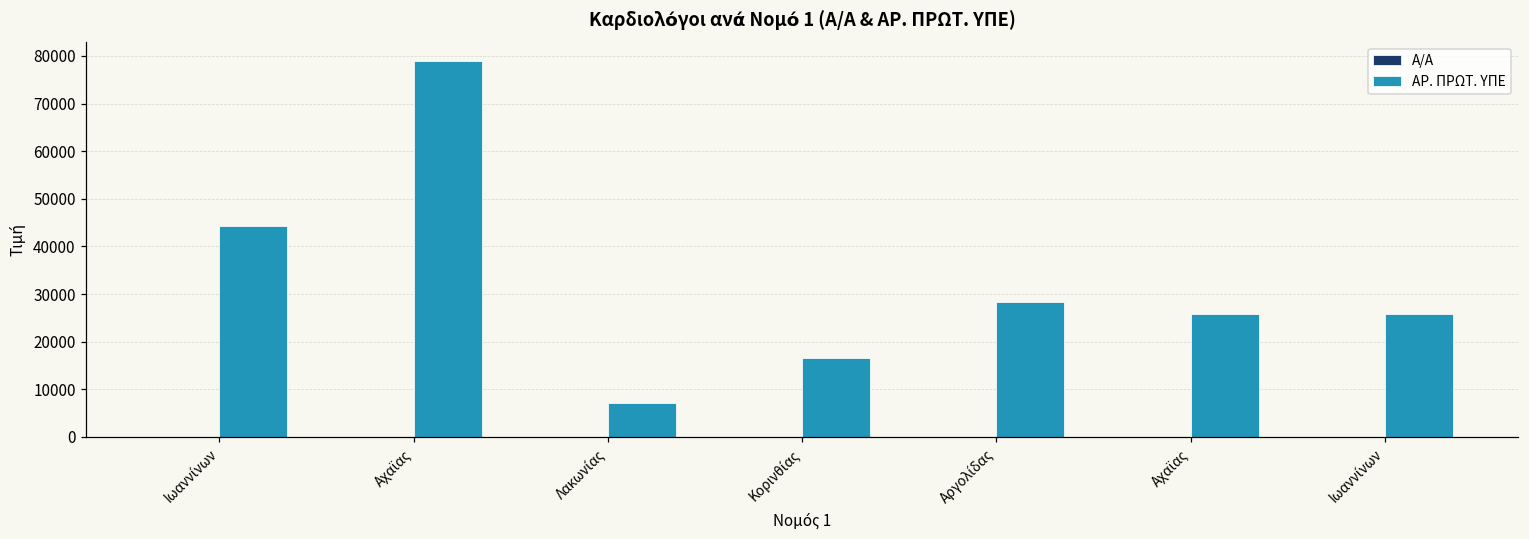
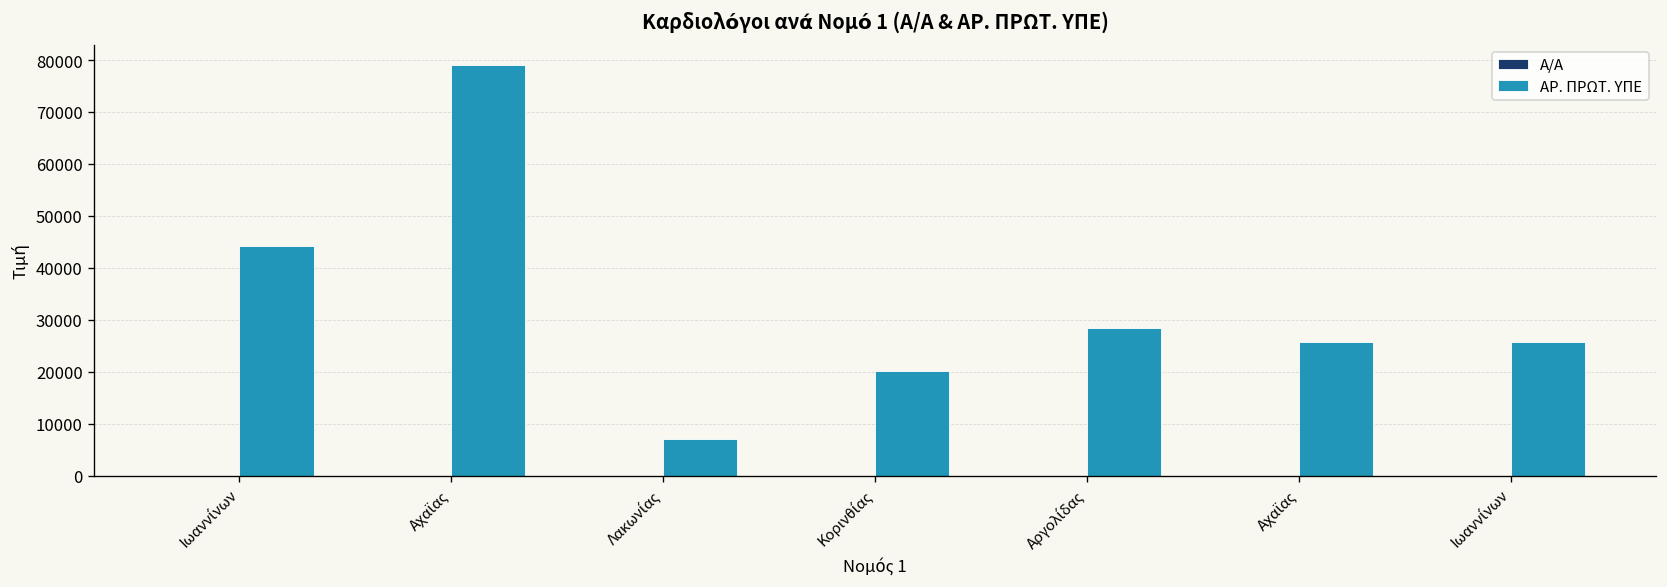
ΑΡ. ΠΡΩΤ. ΥΠΕ, Κορινθίας: 17000 -> 20000
